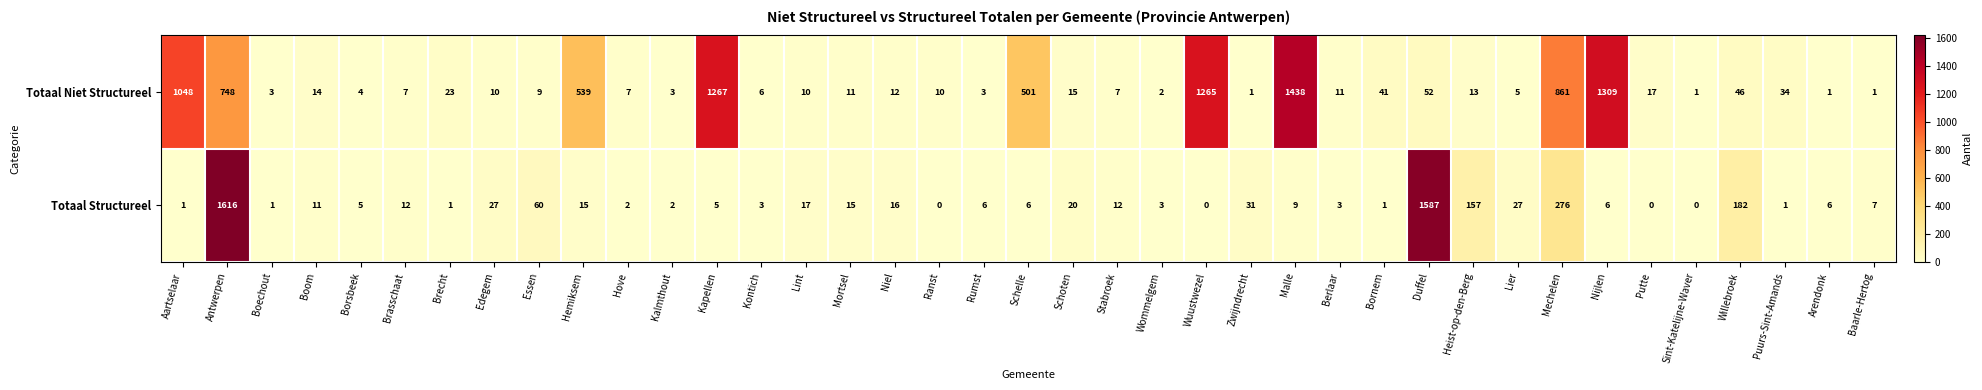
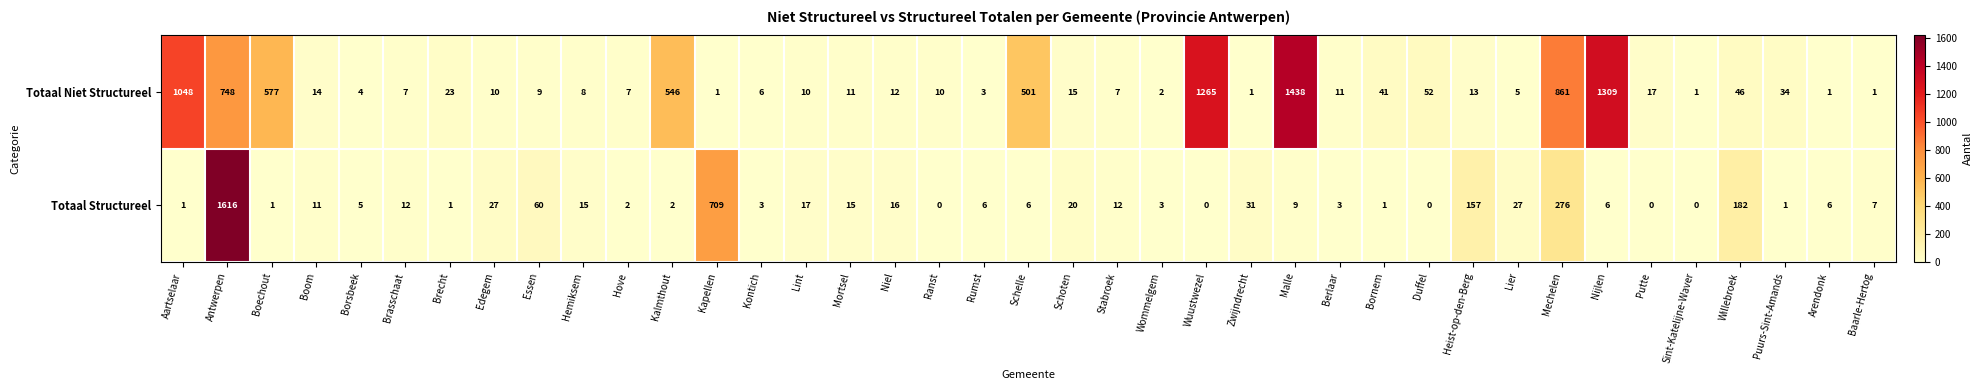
Totaal Niet Structureel, Boechout: 3 -> 577
Totaal Niet Structureel, Hemiksem: 539 -> 8
Totaal Niet Structureel, Kalmthout: 3 -> 546
Totaal Niet Structureel, Kapellen: 1267 -> 1
Totaal Structureel, Kapellen: 5 -> 709
Totaal Structureel, Duffel: 1587 -> 0
